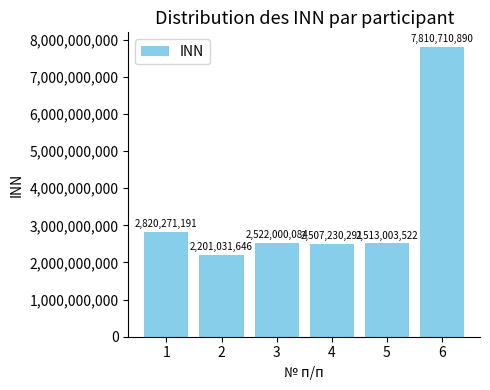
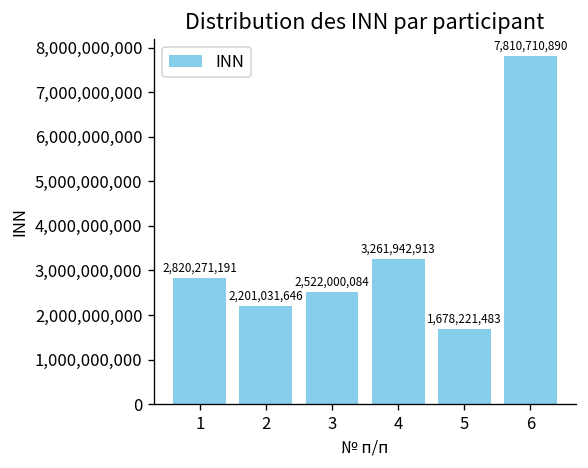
4: 2,507,230,291 -> 3,261,942,913
5: 2,513,003,522 -> 1,678,221,483
